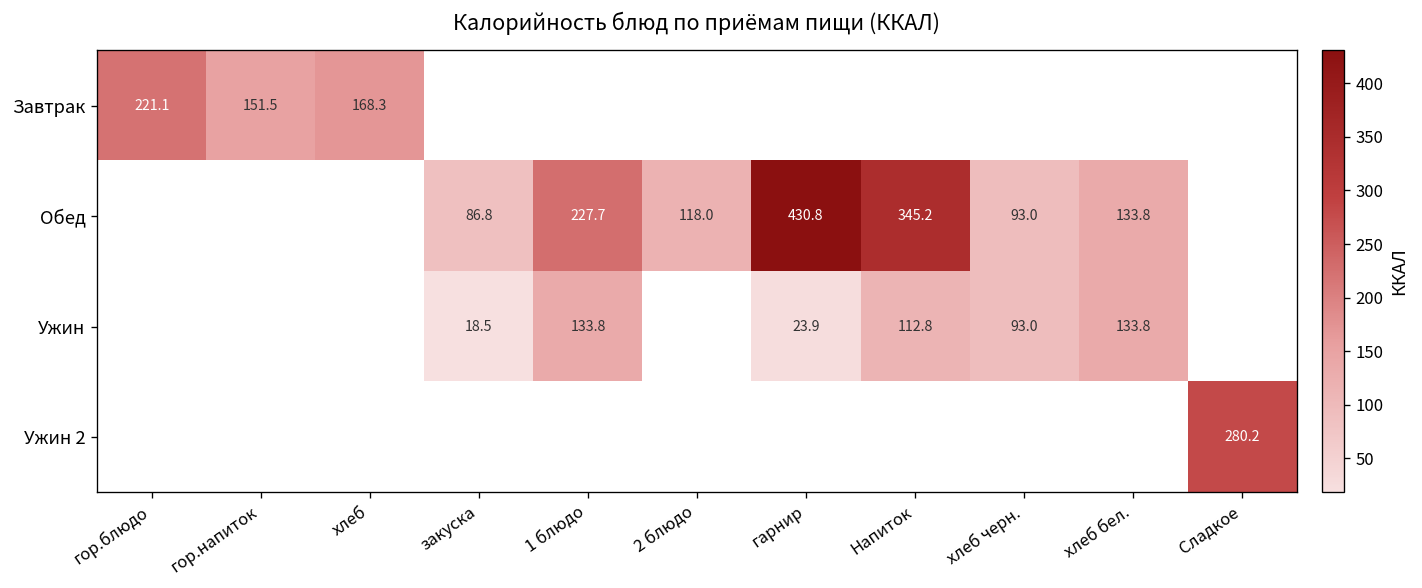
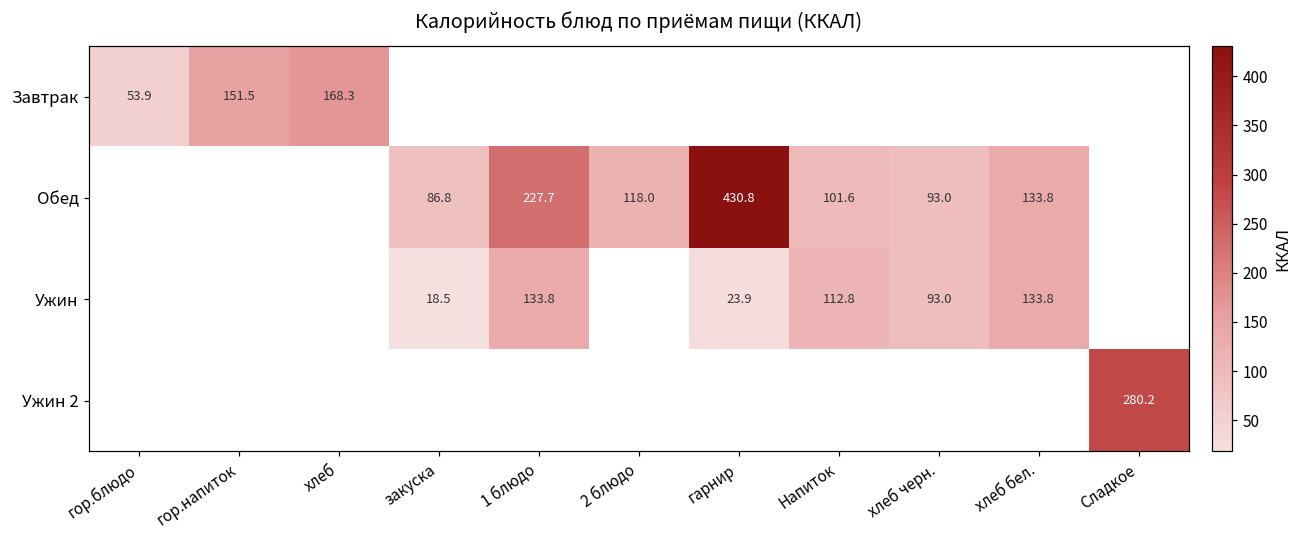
Завтрак, гор.блюдо: 221.1 -> 53.9
Обед, Напиток: 345.2 -> 101.6
